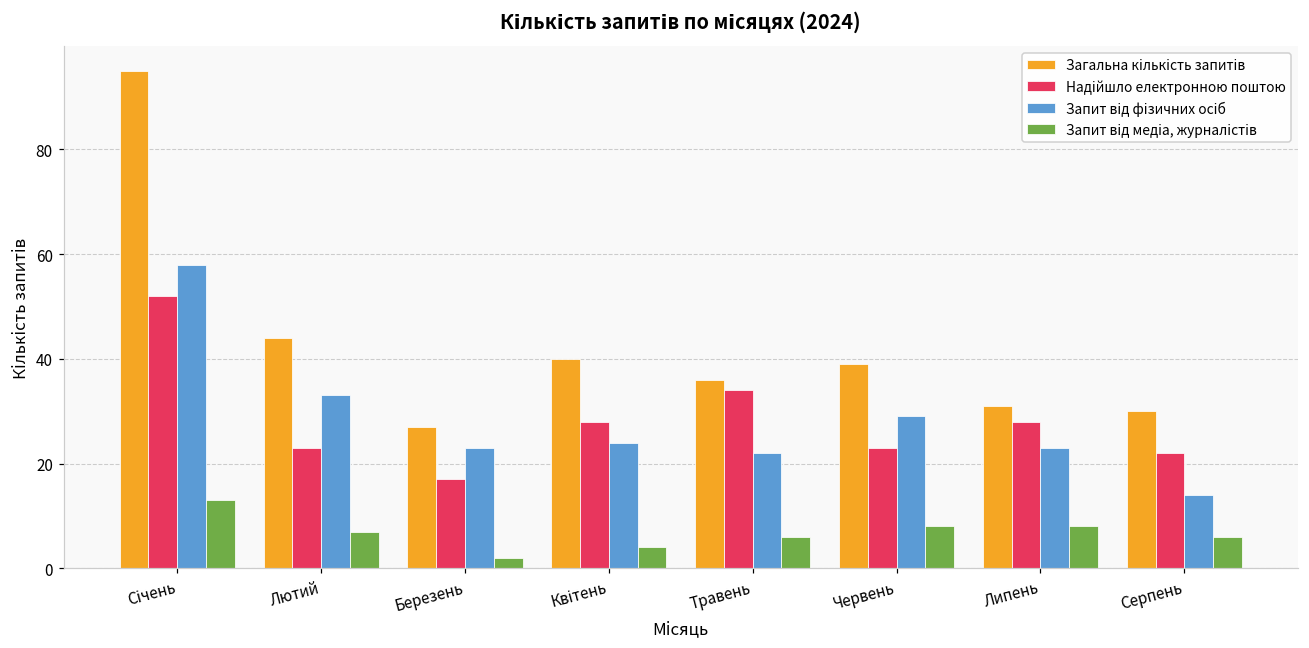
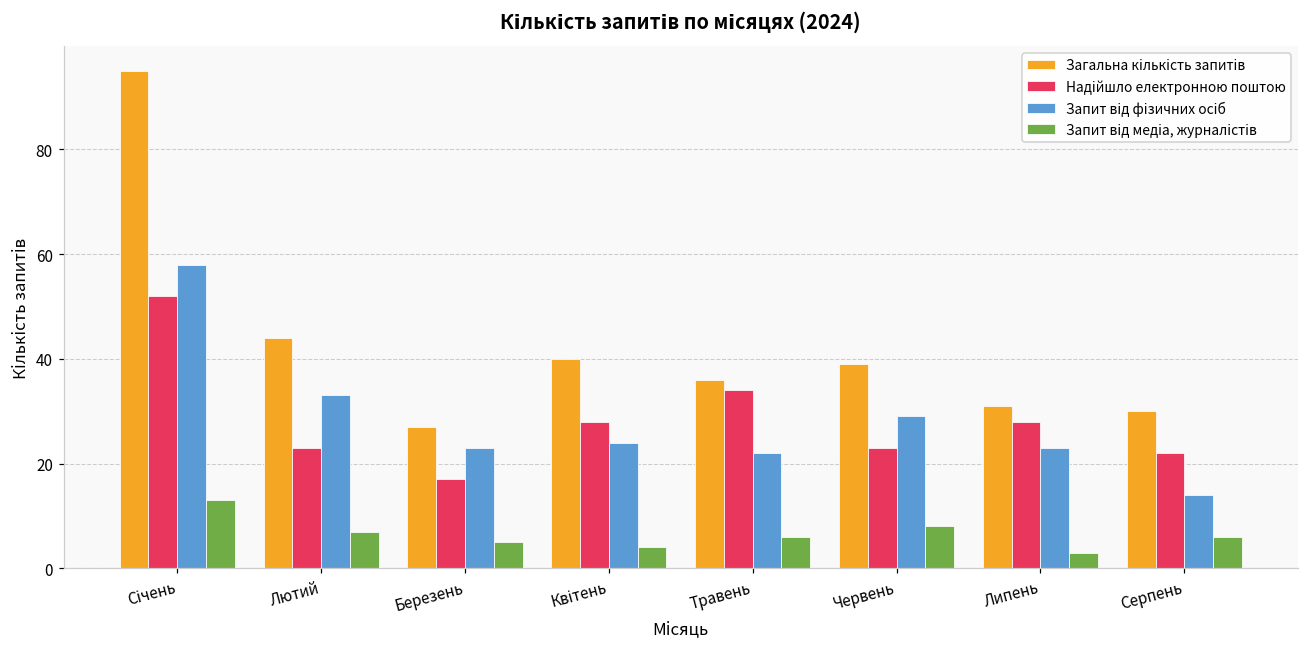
Запит від медіа, журналістів, Березень: 2 -> 5
Запит від медіа, журналістів, Липень: 8 -> 3
